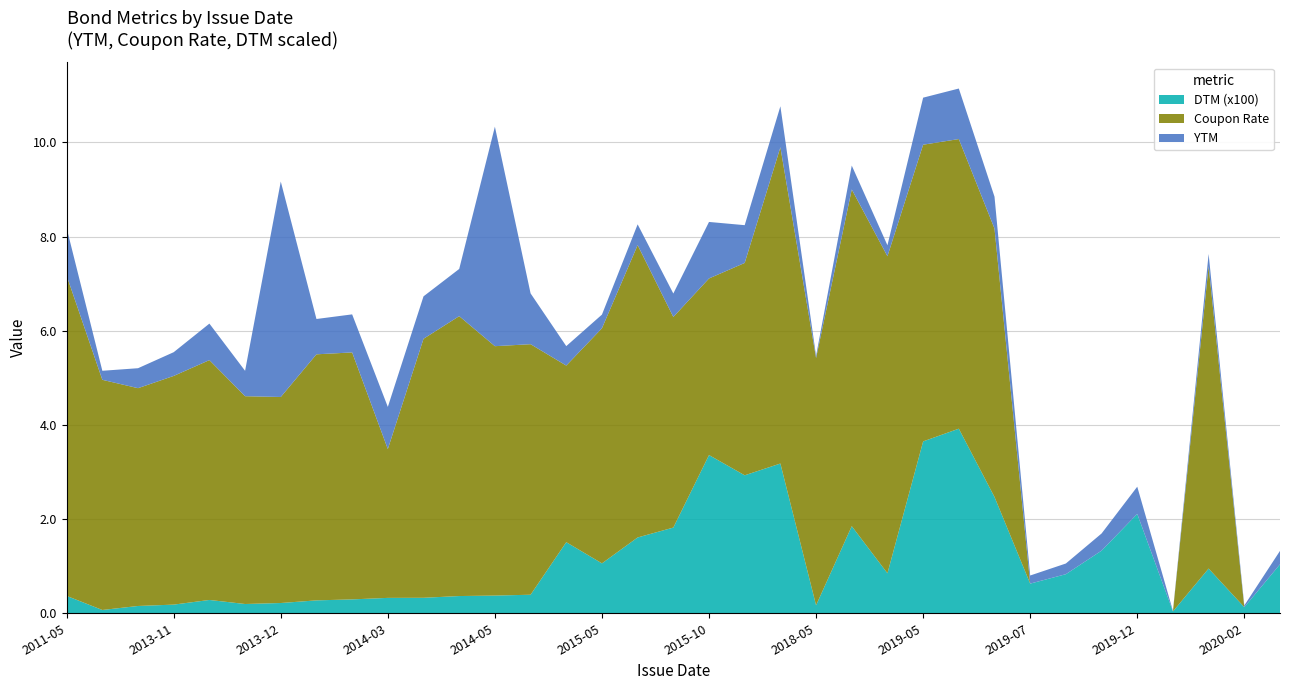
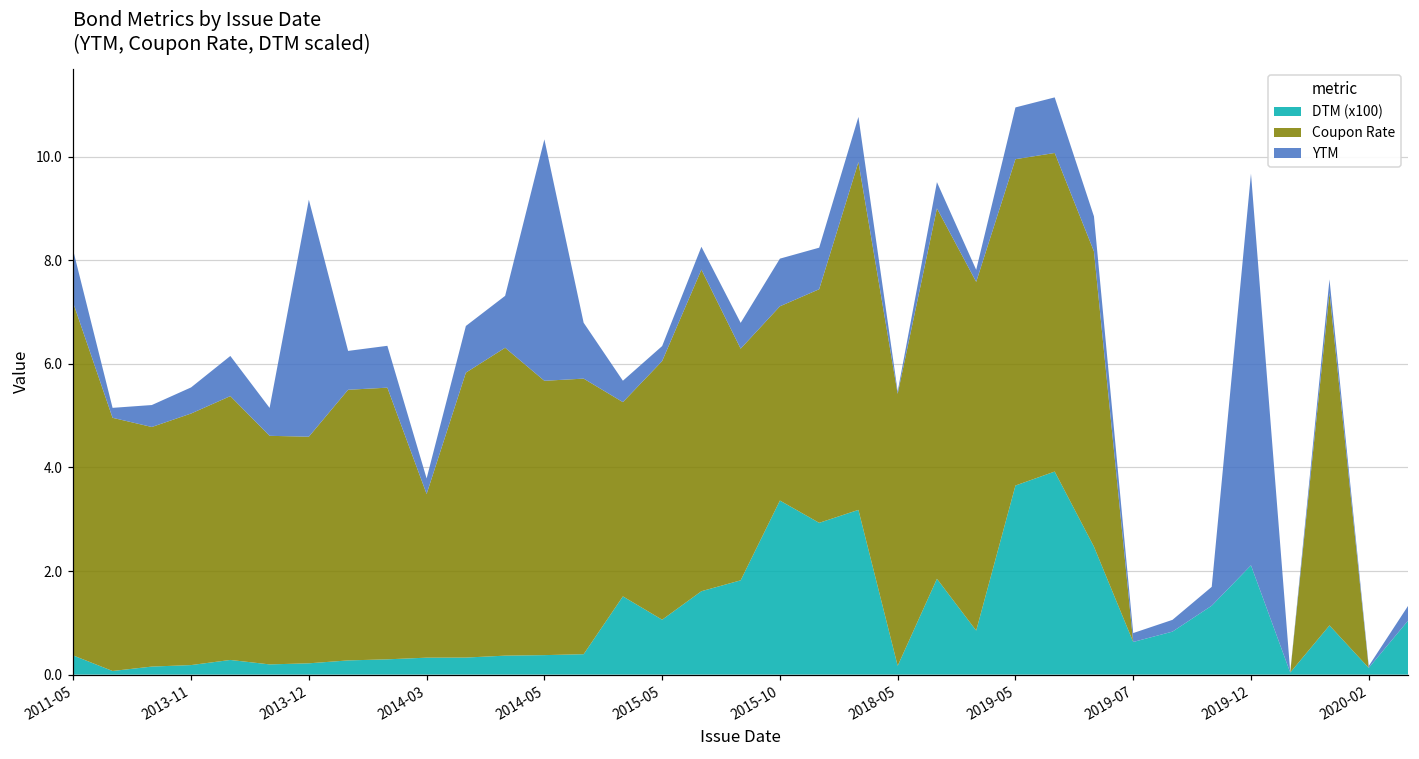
YTM, 2014-03: 0.9 -> 0.3
YTM, 2015-10: 1.2 -> 0.9
YTM, 2019-12: 0.6 -> 7.6
